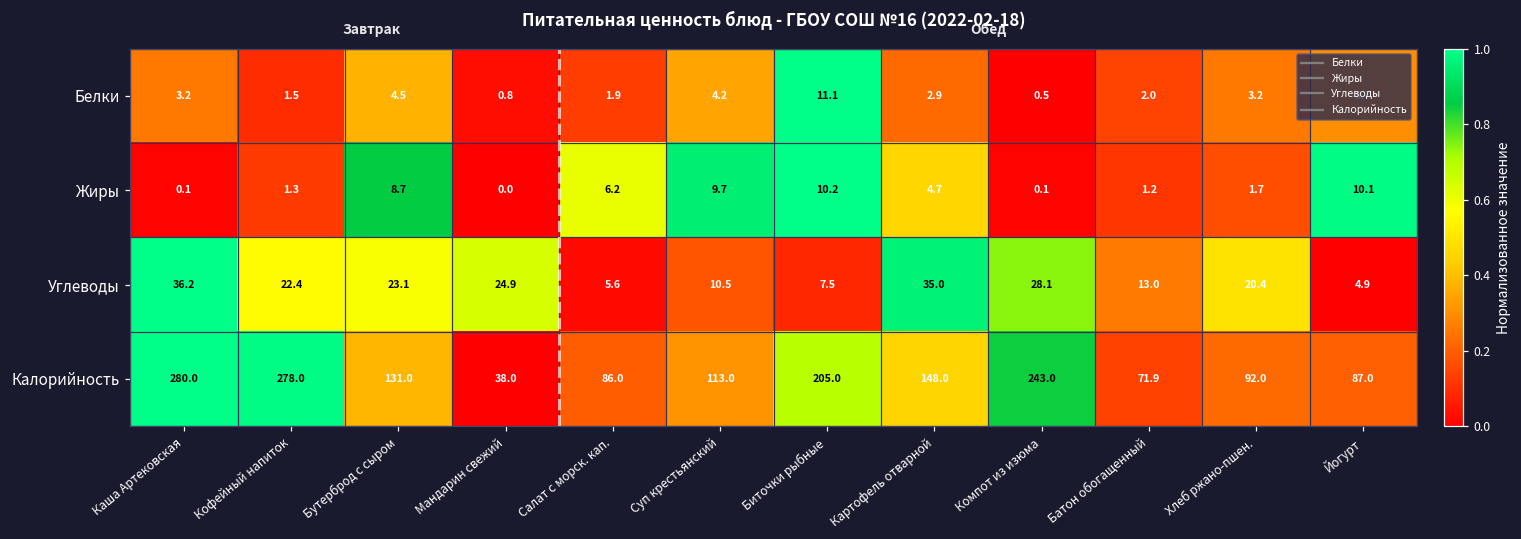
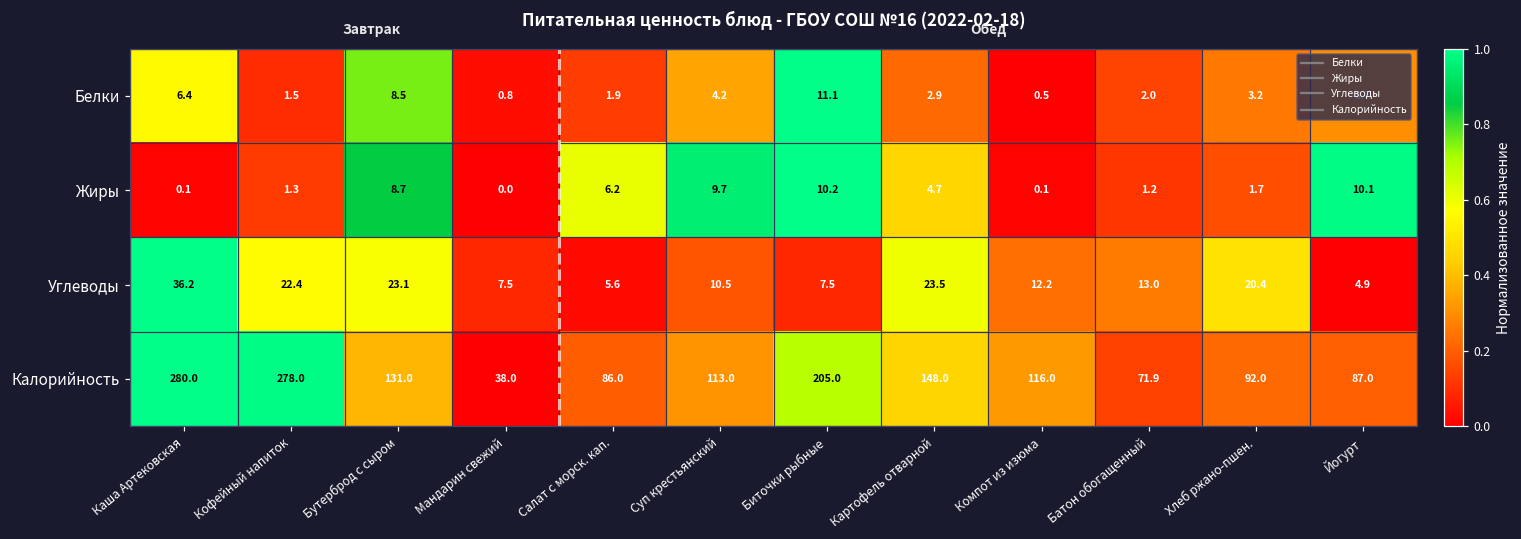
Белки, Каша Артековская: 3.2 -> 6.4
Белки, Бутерброд с сыром: 4.5 -> 8.5
Углеводы, Мандарин свежий: 24.9 -> 7.5
Углеводы, Картофель отварной: 35.0 -> 23.5
Углеводы, Компот из изюма: 28.1 -> 12.2
Калорийность, Компот из изюма: 243.0 -> 116.0
